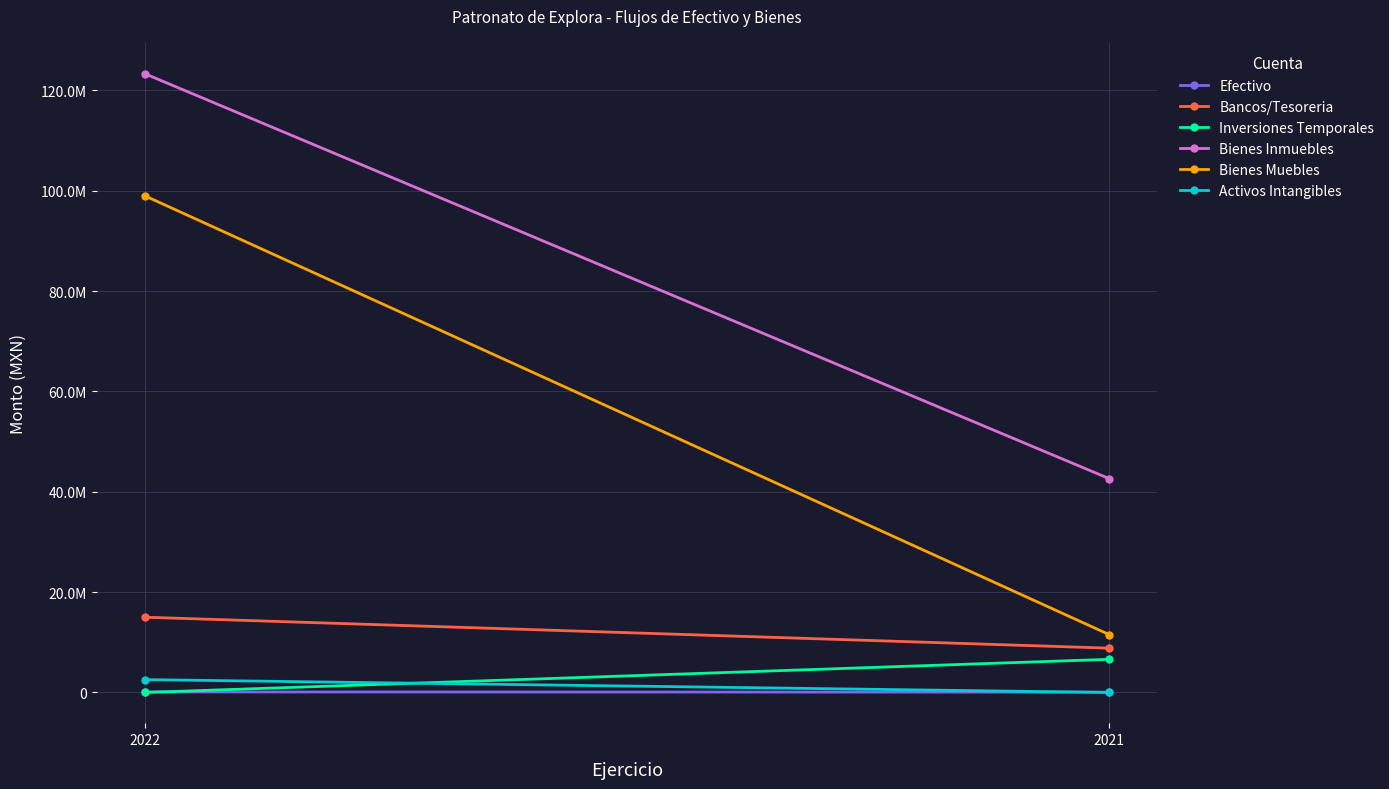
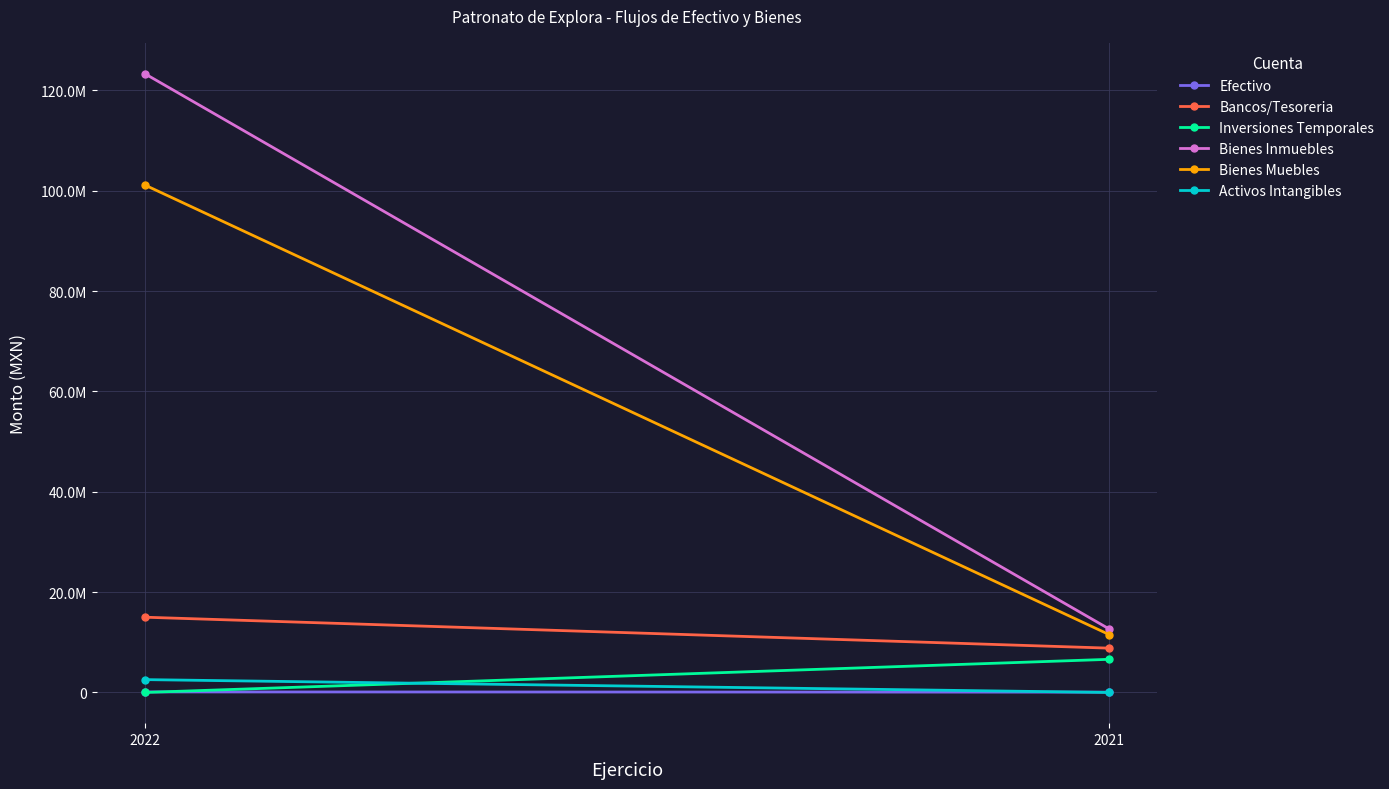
Bienes Muebles, 2022: 99000000 -> 101000000
Bienes Inmuebles, 2021: 43000000 -> 13000000
